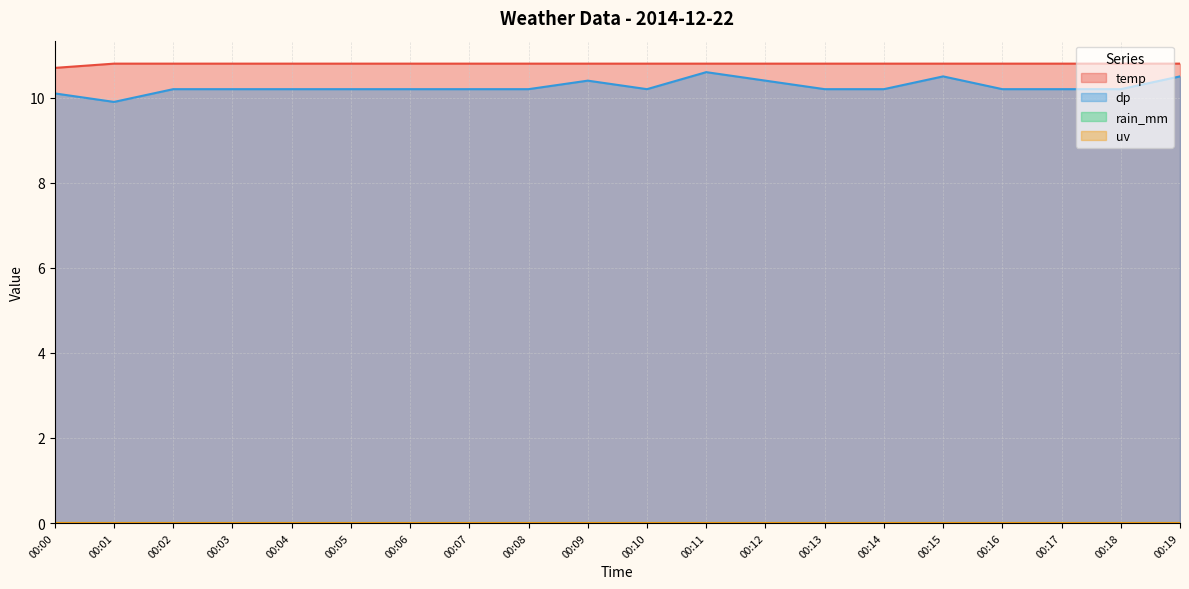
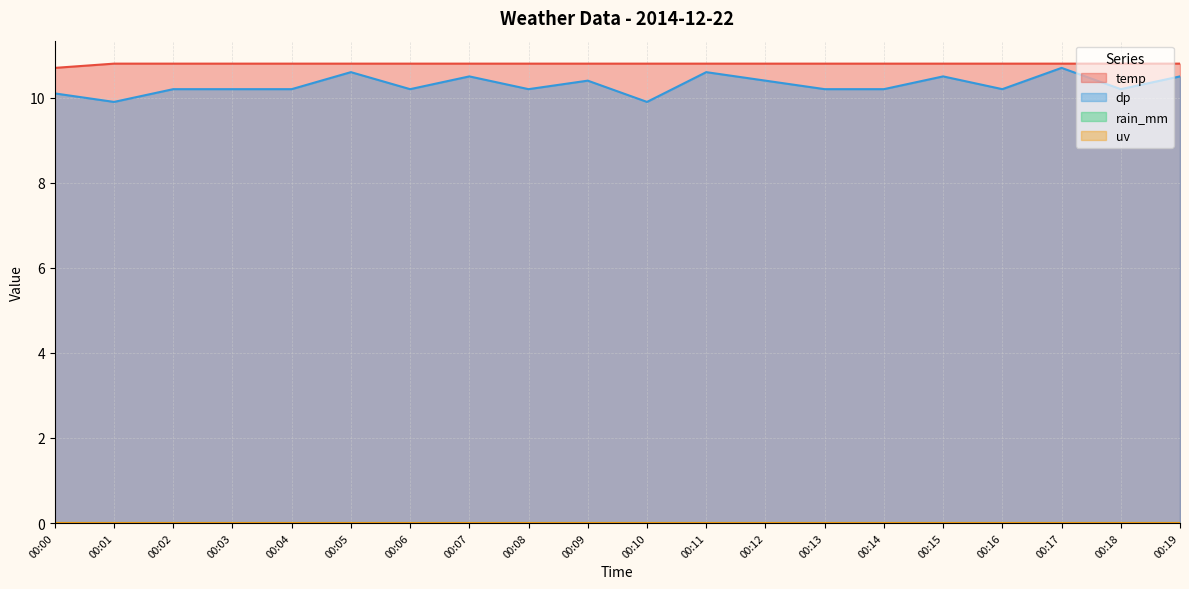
dp, 00:05: 10.2 -> 10.6
dp, 00:07: 10.2 -> 10.5
dp, 00:10: 10.2 -> 9.9
dp, 00:17: 10.2 -> 10.7
